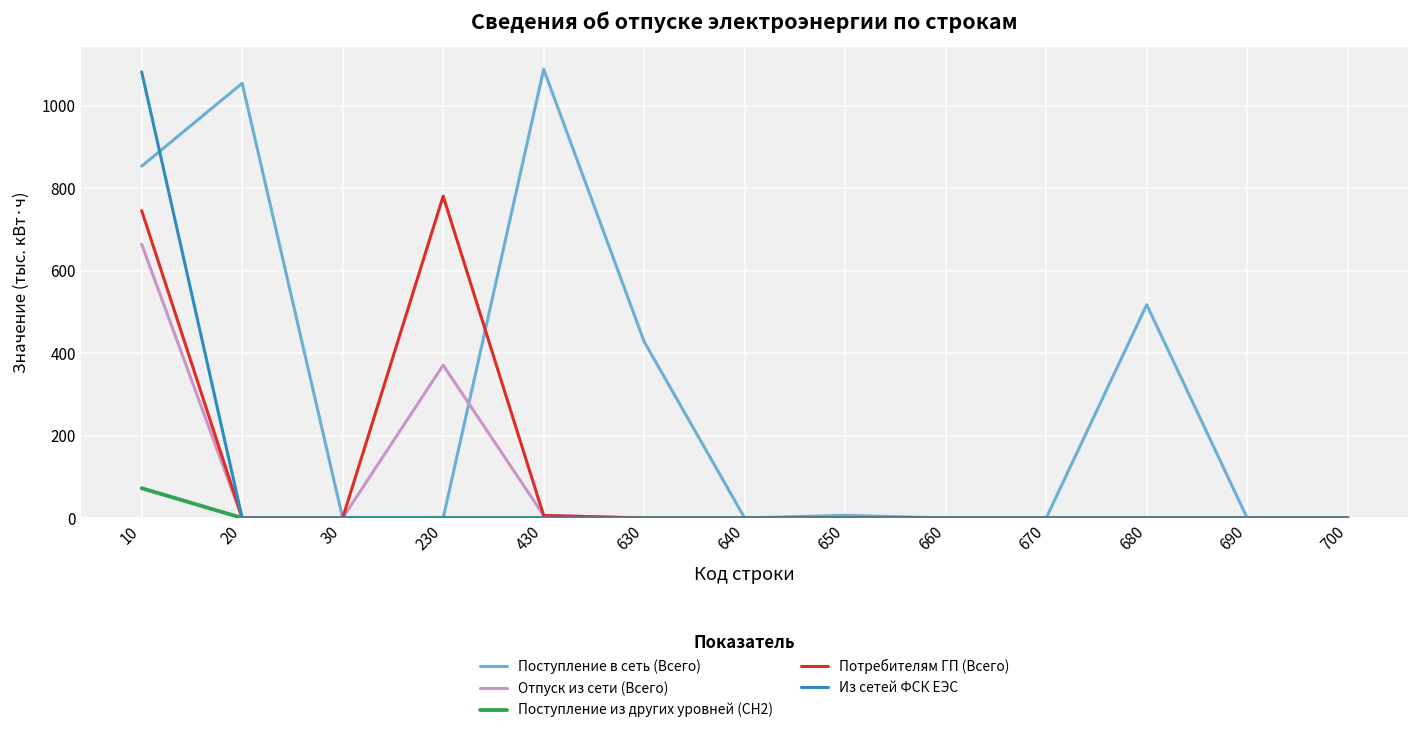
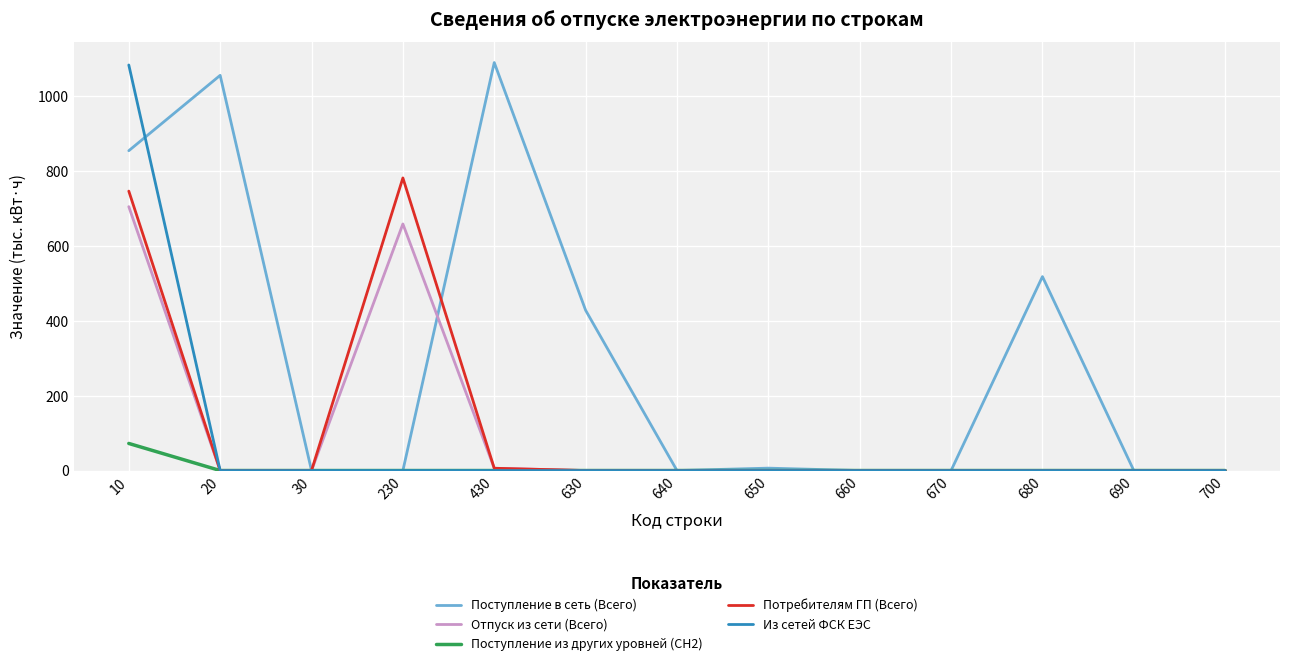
Отпуск из сети (Всего), 10: 660 -> 700
Отпуск из сети (Всего), 230: 370 -> 660
